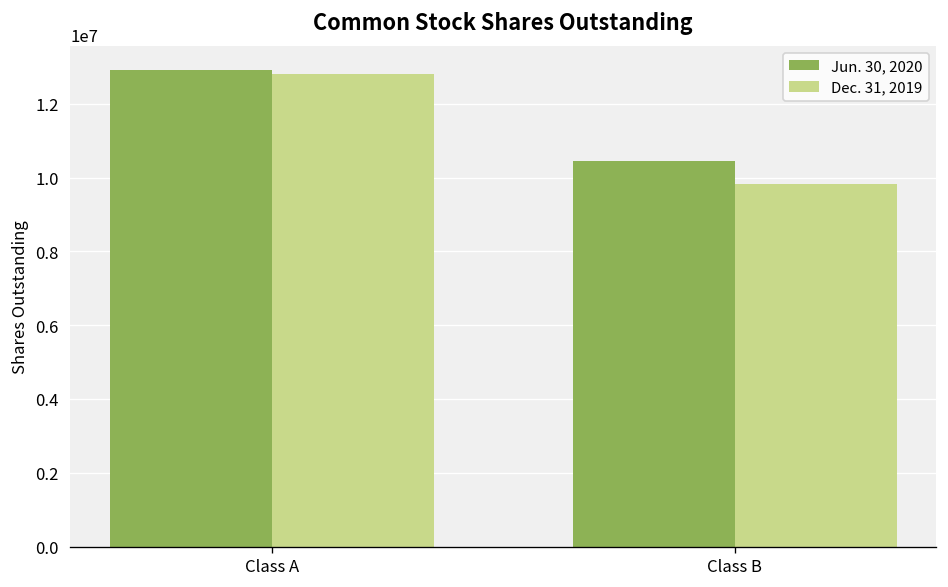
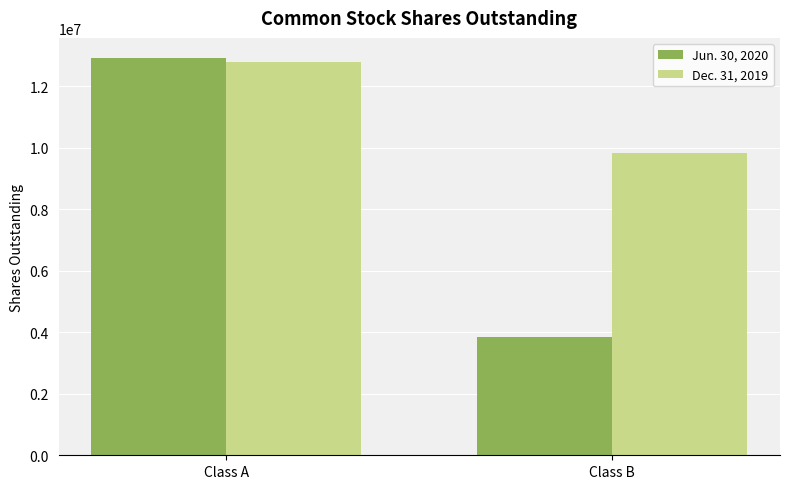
Jun. 30, 2020, Class B: 10500000 -> 3900000
